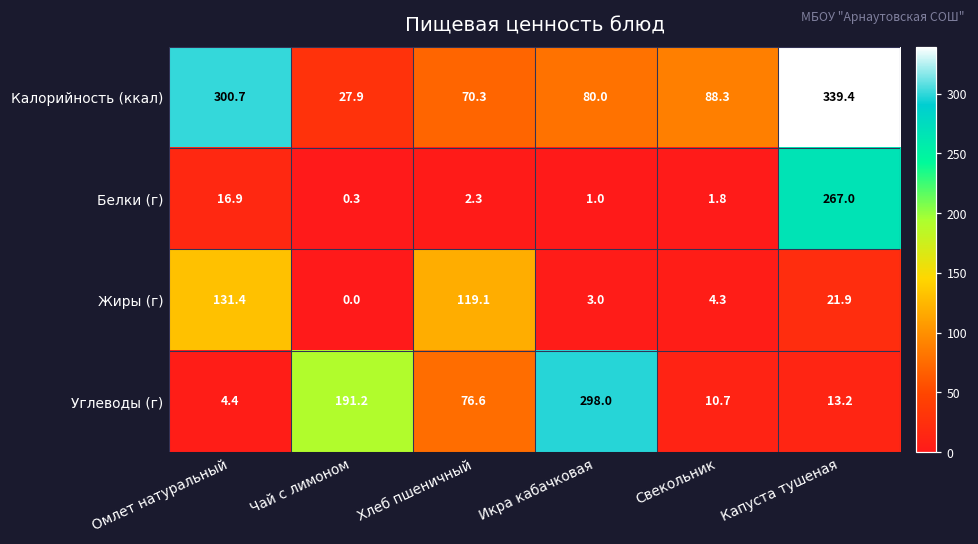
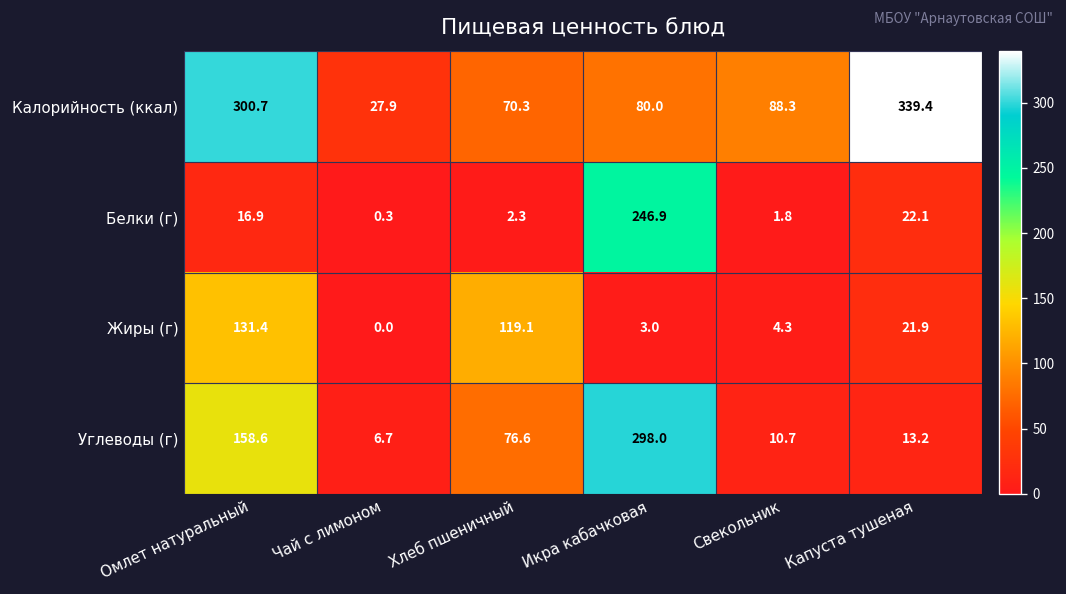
Белки (г), Икра кабачковая: 1.0 -> 246.9
Белки (г), Капуста тушеная: 267.0 -> 22.1
Углеводы (г), Омлет натуральный: 4.4 -> 158.6
Углеводы (г), Чай с лимоном: 191.2 -> 6.7
